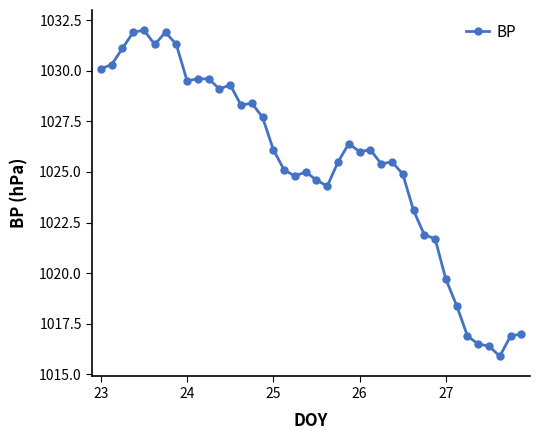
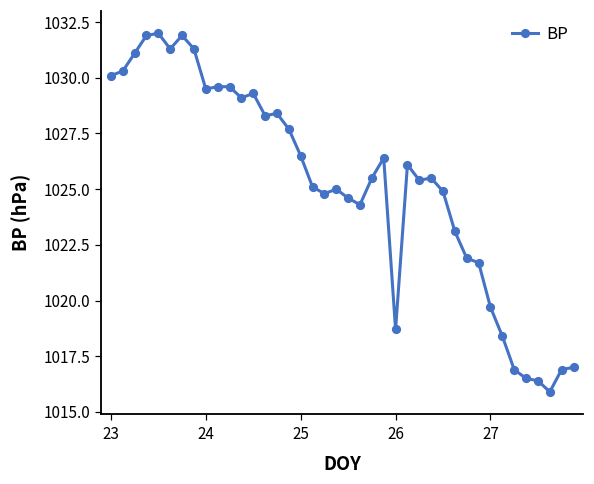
25: 1026.1 -> 1026.5
26: 1026.0 -> 1018.7
